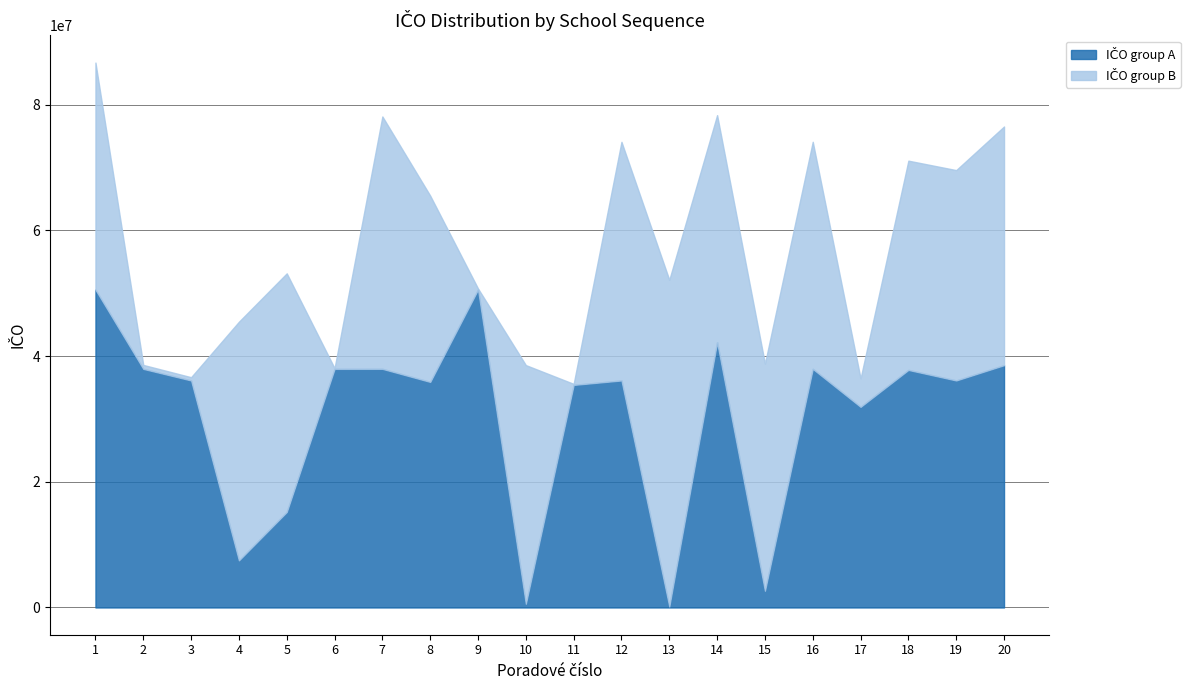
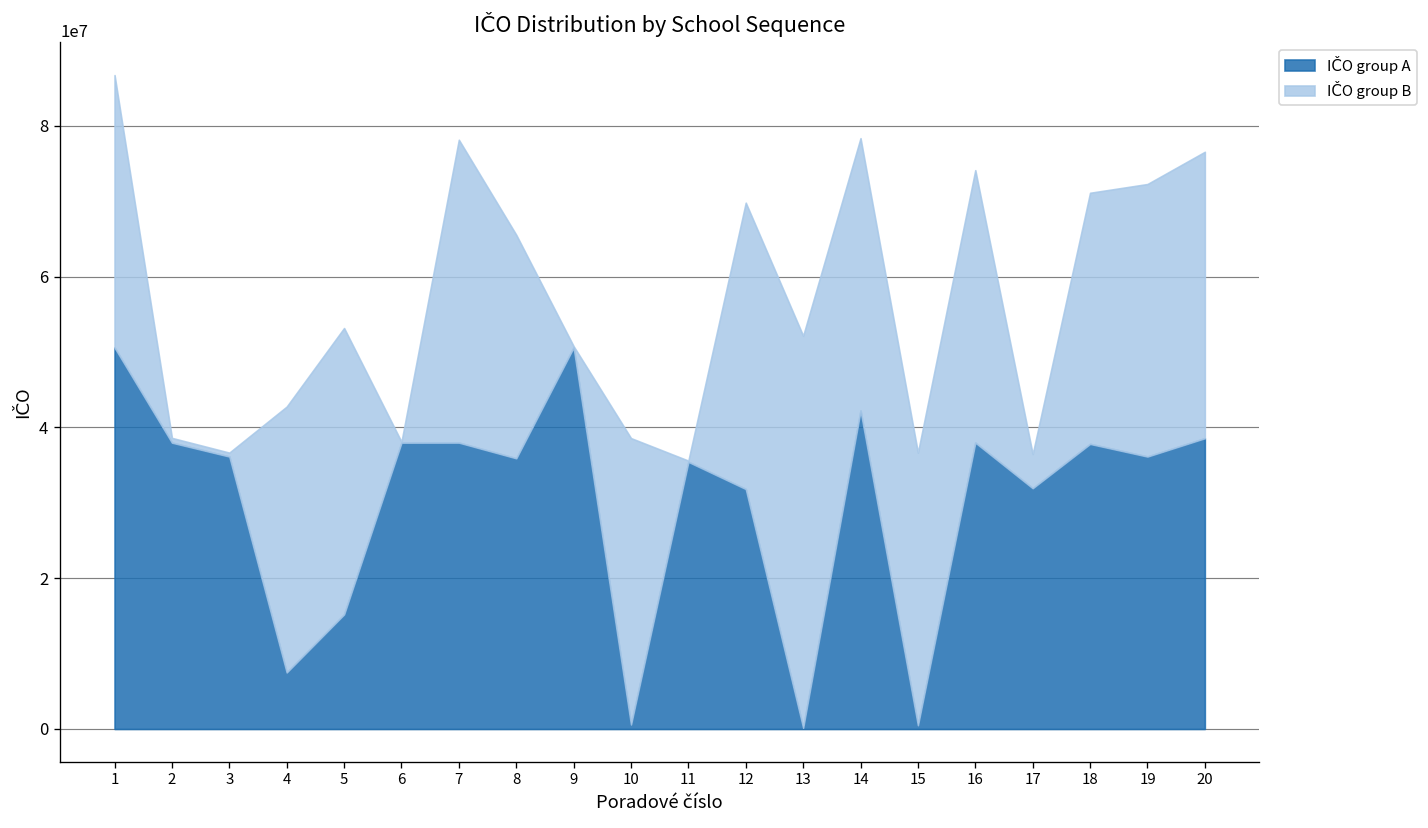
IČO group B, 4: 38000000 -> 35000000
IČO group A, 12: 36000000 -> 32000000
IČO group A, 15: 3000000 -> 0
IČO group B, 19: 33000000 -> 36000000
